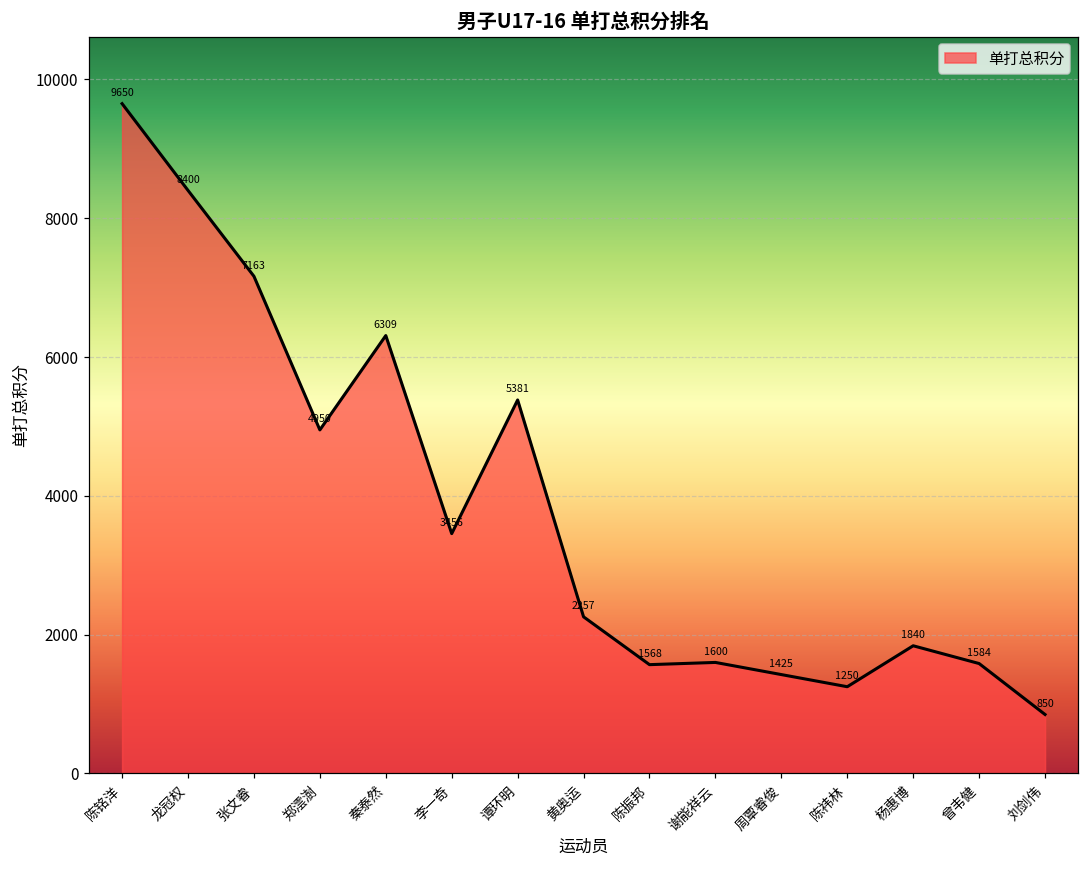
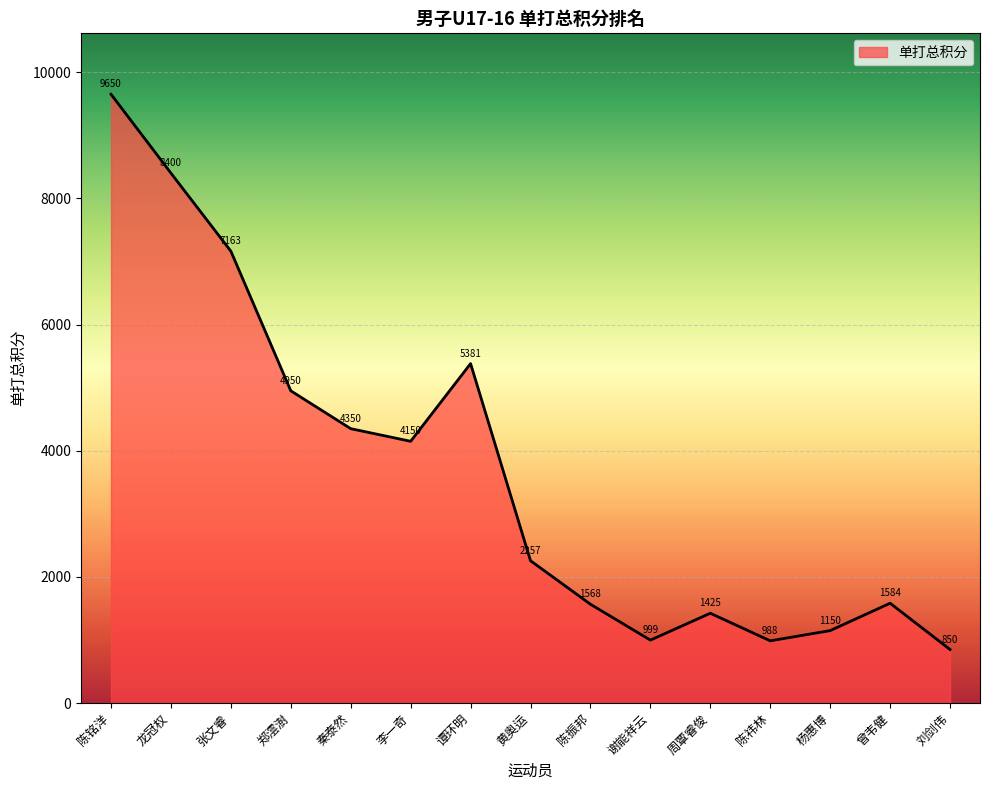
秦泰然: 6309 -> 4350
李一奇: 3456 -> 4150
谢能祥云: 1600 -> 999
陈祎林: 1250 -> 988
杨惠博: 1840 -> 1150
